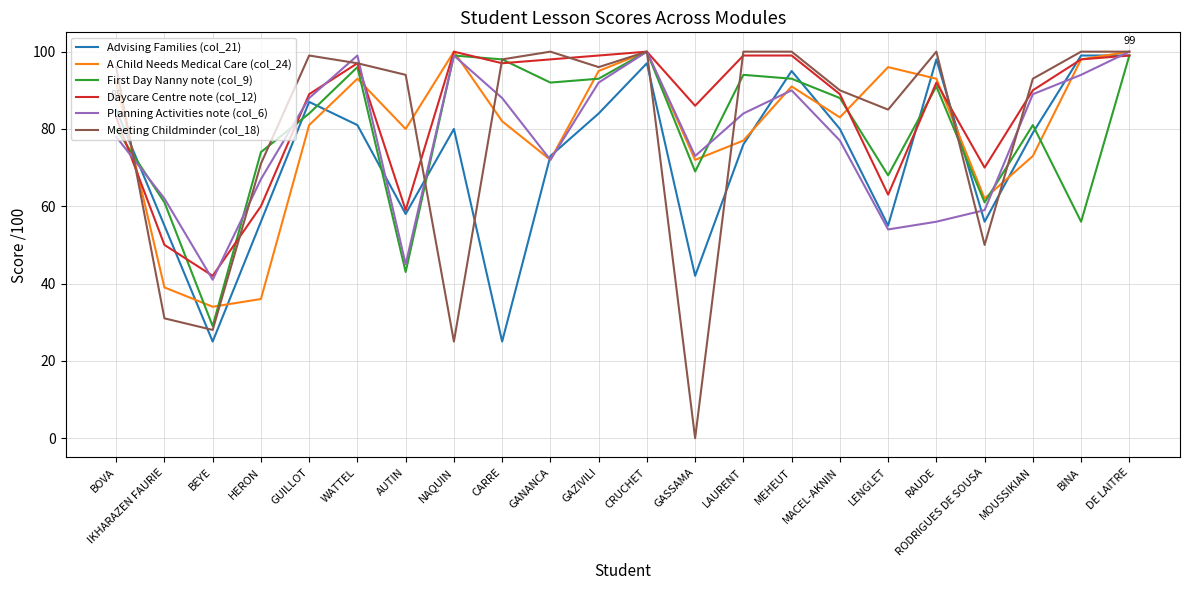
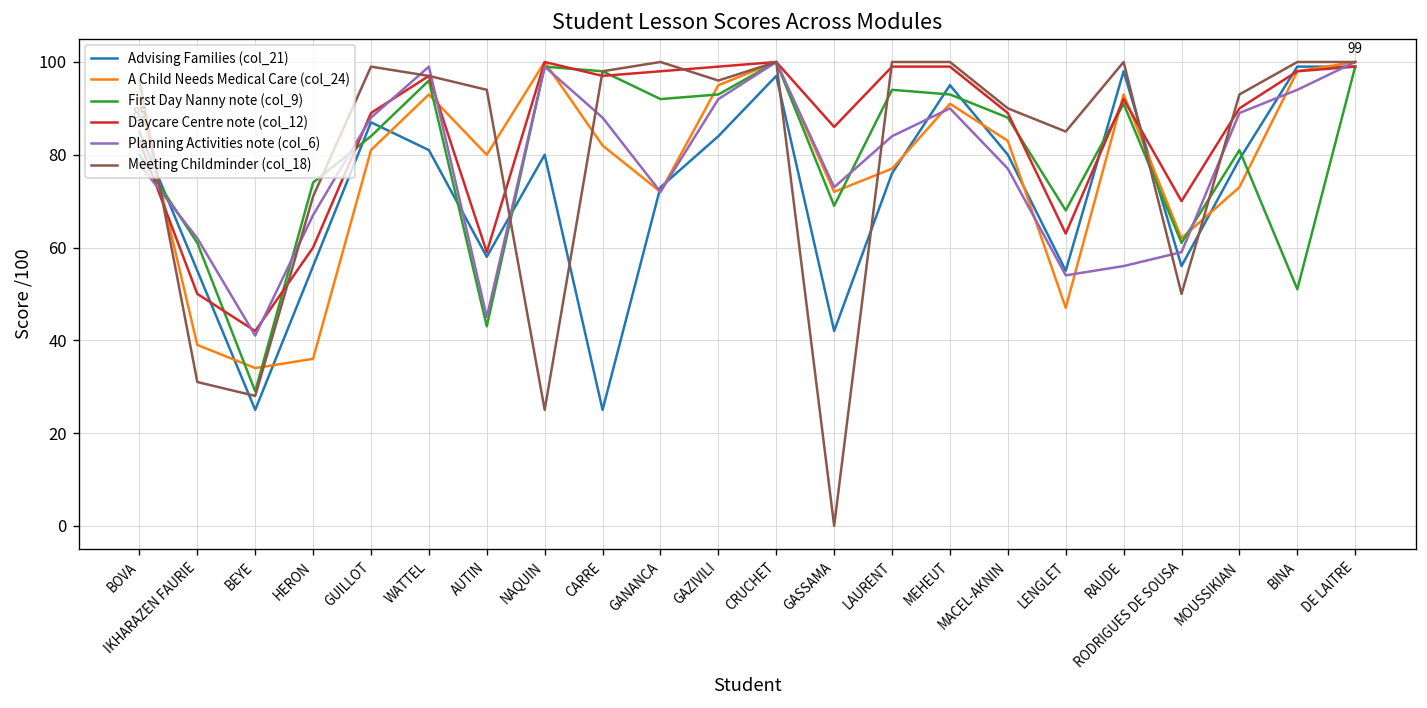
A Child Needs Medical Care (col_24), LENGLET: 96 -> 47
First Day Nanny note (col_9), BINA: 56 -> 51
